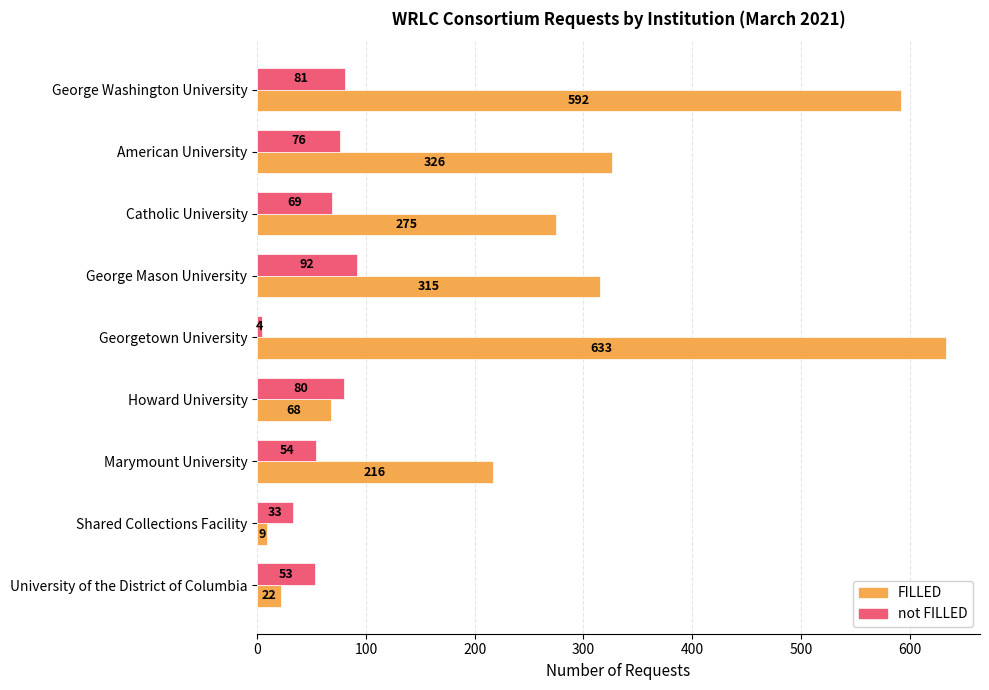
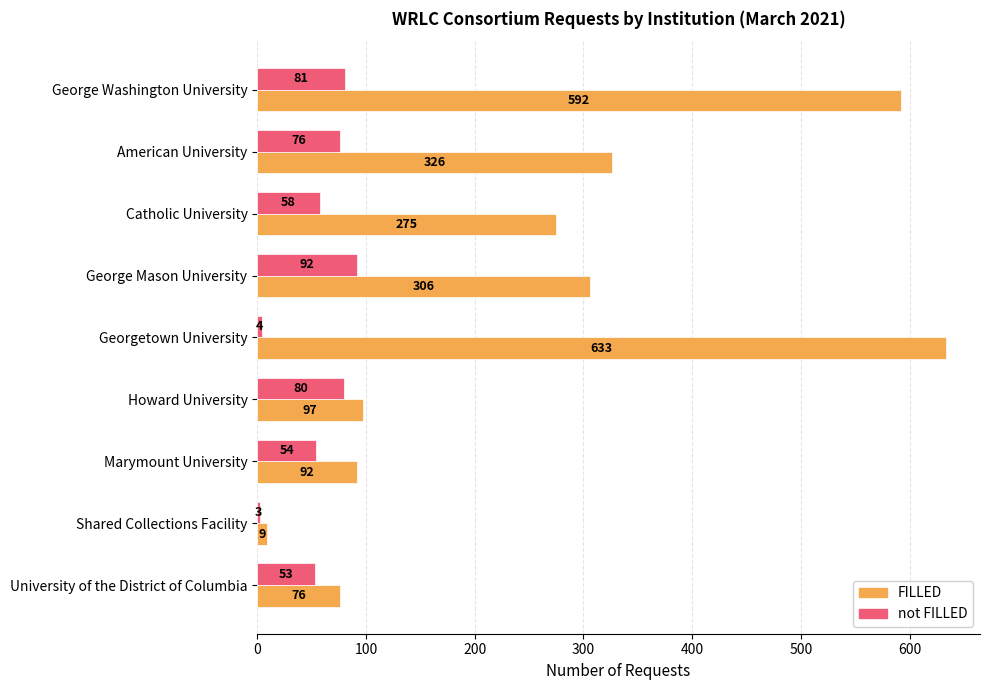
not FILLED, Catholic University: 69 -> 58
FILLED, George Mason University: 315 -> 306
FILLED, Howard University: 68 -> 97
FILLED, Marymount University: 216 -> 92
not FILLED, Shared Collections Facility: 33 -> 3
FILLED, University of the District of Columbia: 22 -> 76
